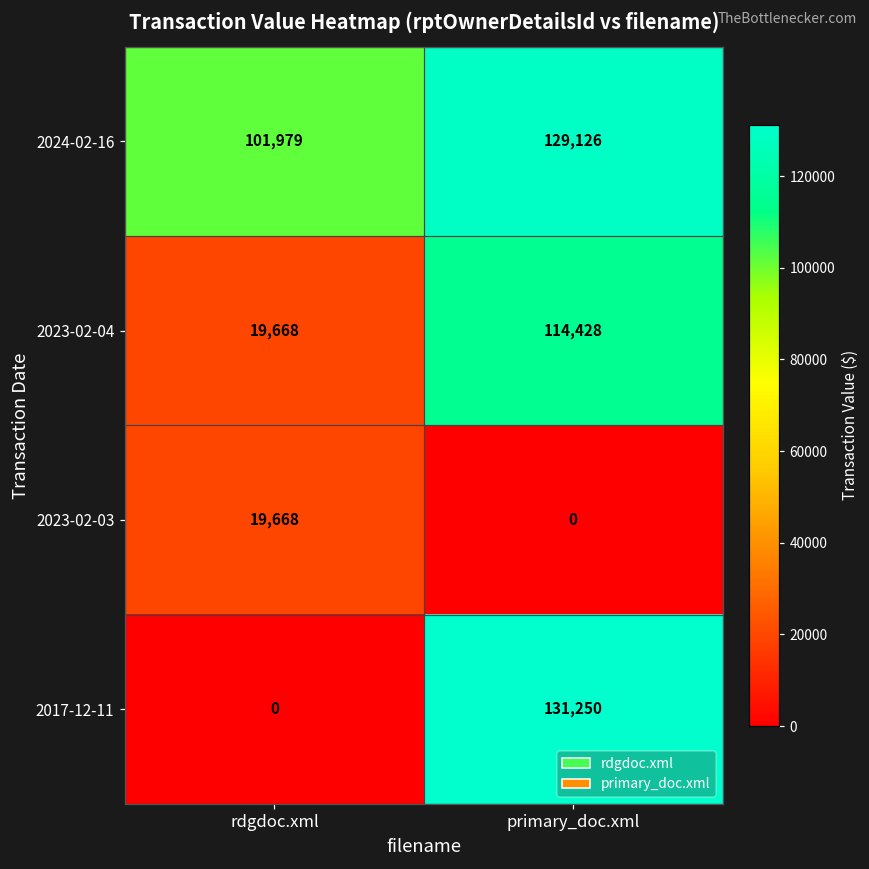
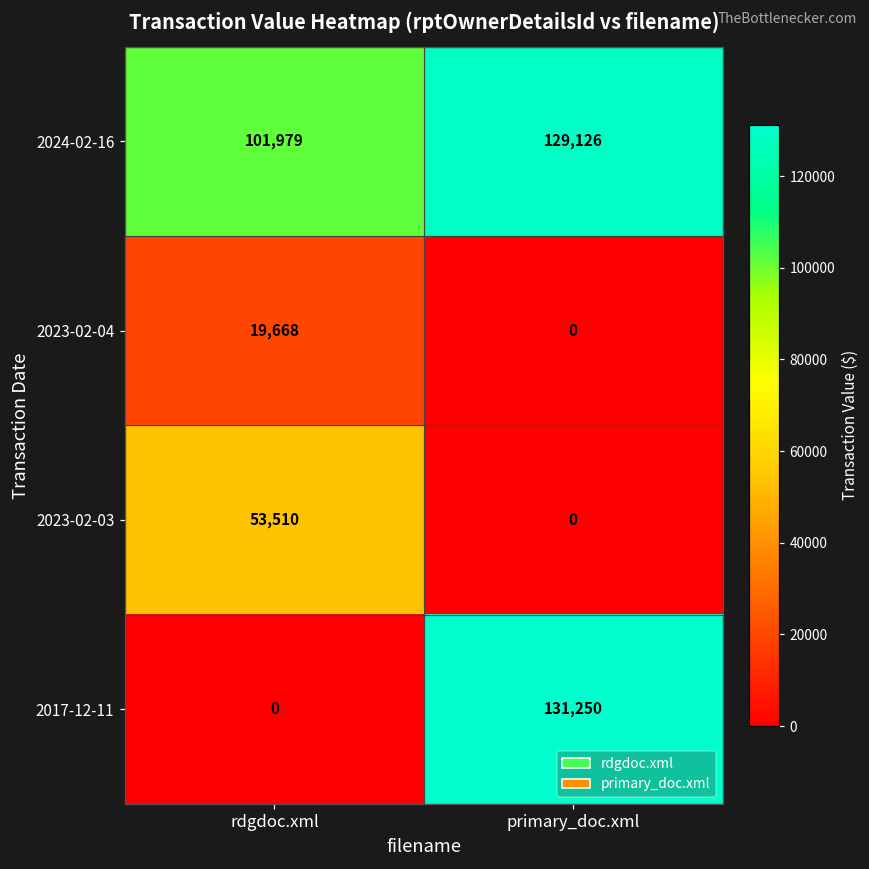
2023-02-04, primary_doc.xml: 114,428 -> 0
2023-02-03, rdgdoc.xml: 19,668 -> 53,510
